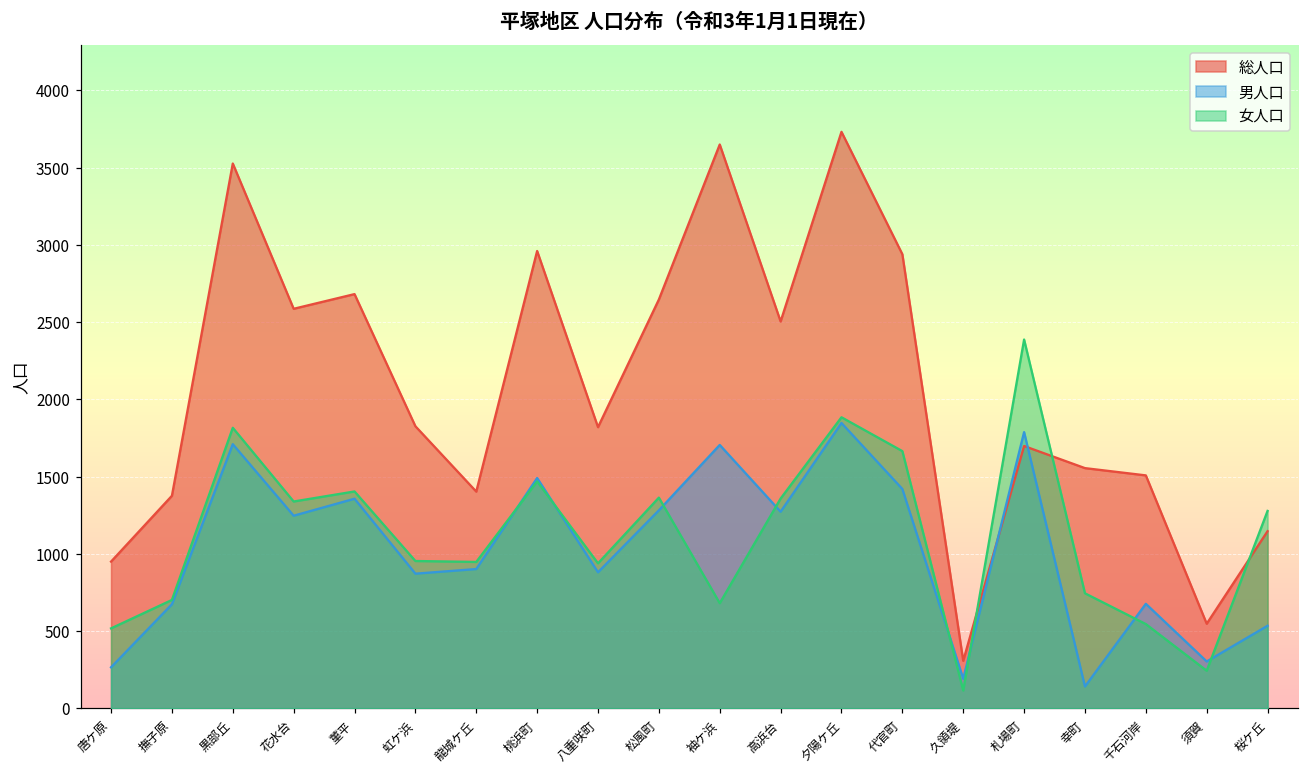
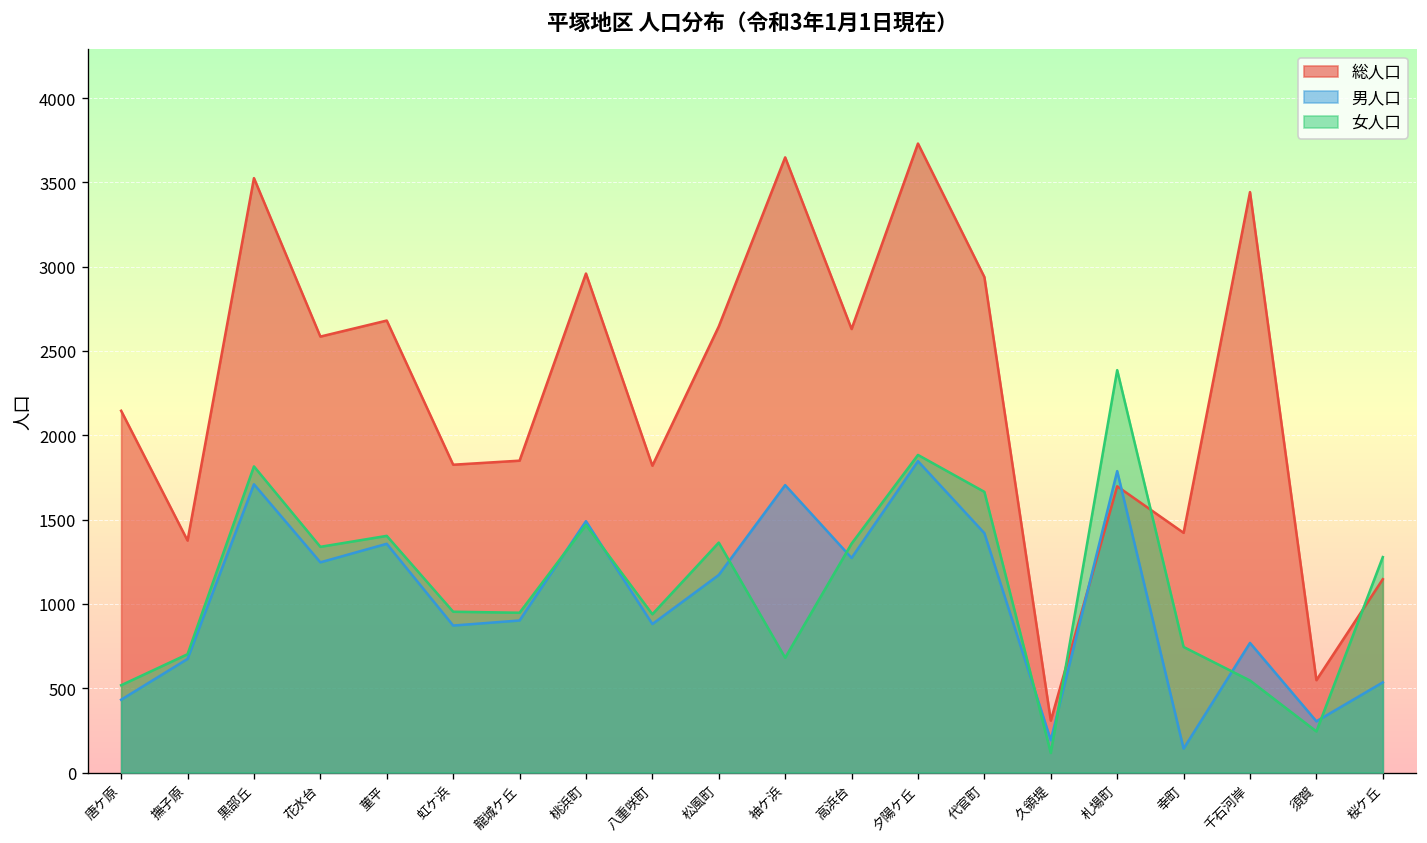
総人口, 唐ケ原: 950 -> 2150
男人口, 唐ケ原: 270 -> 430
総人口, 龍城ケ丘: 1400 -> 1850
男人口, 松風町: 1280 -> 1170
総人口, 高浜台: 2500 -> 2630
総人口, 幸町: 1560 -> 1420
総人口, 千石河岸: 1510 -> 3440
男人口, 千石河岸: 680 -> 770
